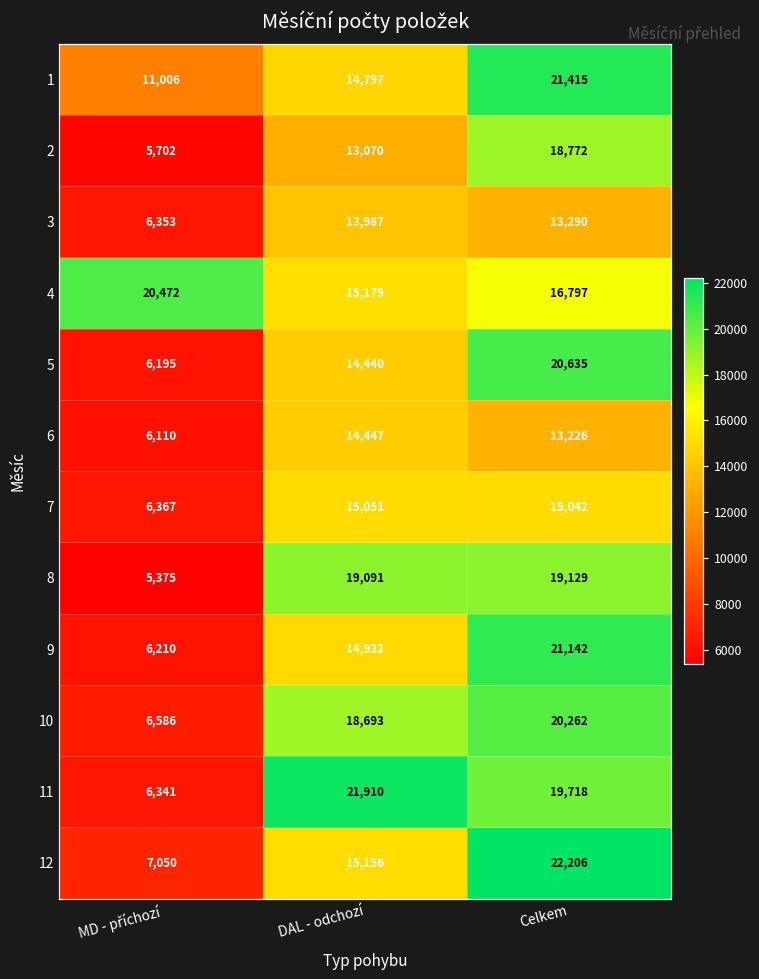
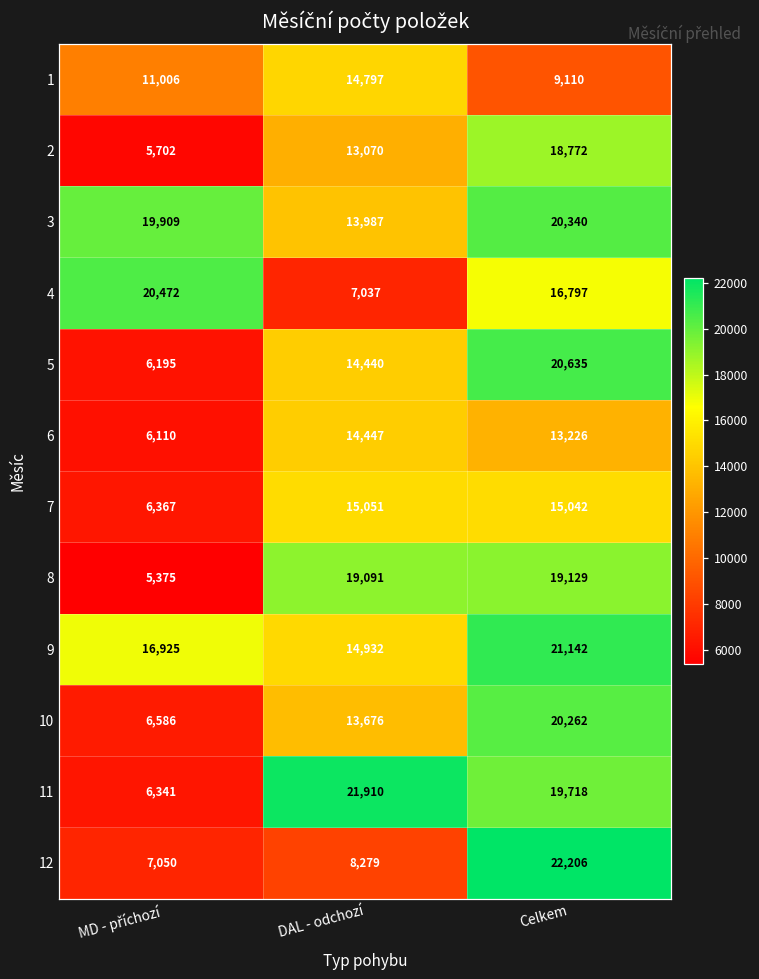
1, Celkem: 21,415 -> 9,110
3, MD - příchozí: 6,353 -> 19,909
3, Celkem: 13,290 -> 20,340
4, DAL - odchozí: 15,179 -> 7,037
9, MD - příchozí: 6,210 -> 16,925
10, DAL - odchozí: 18,693 -> 13,676
12, DAL - odchozí: 15,156 -> 8,279
